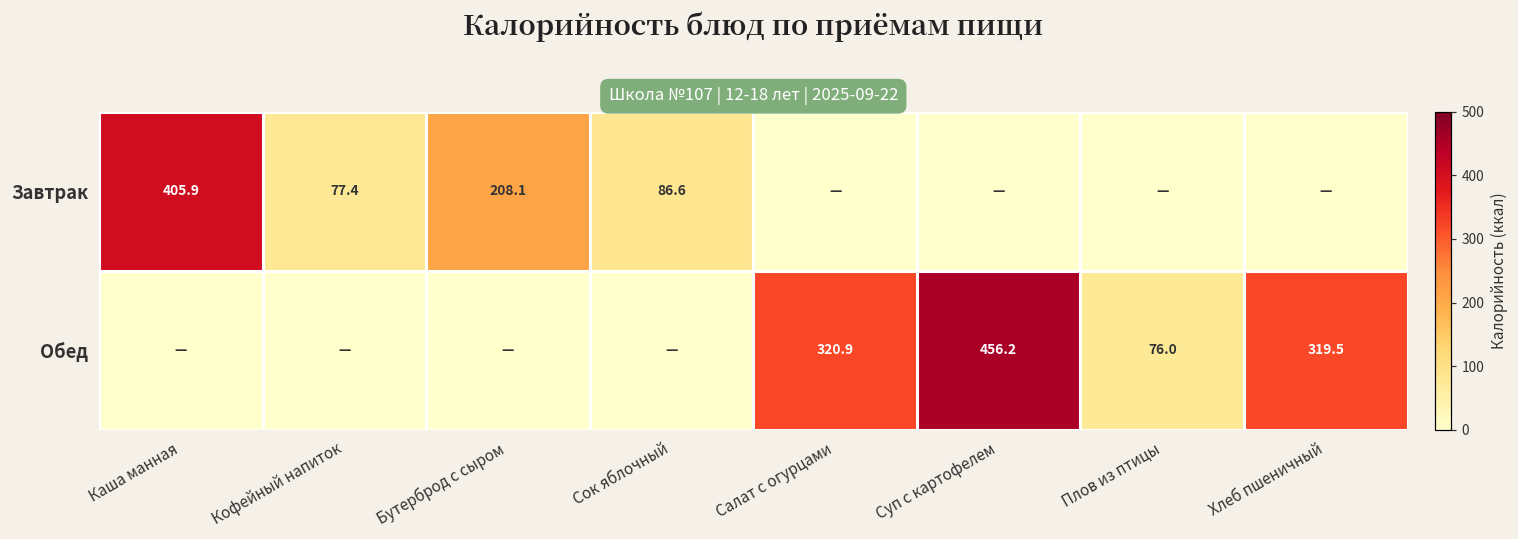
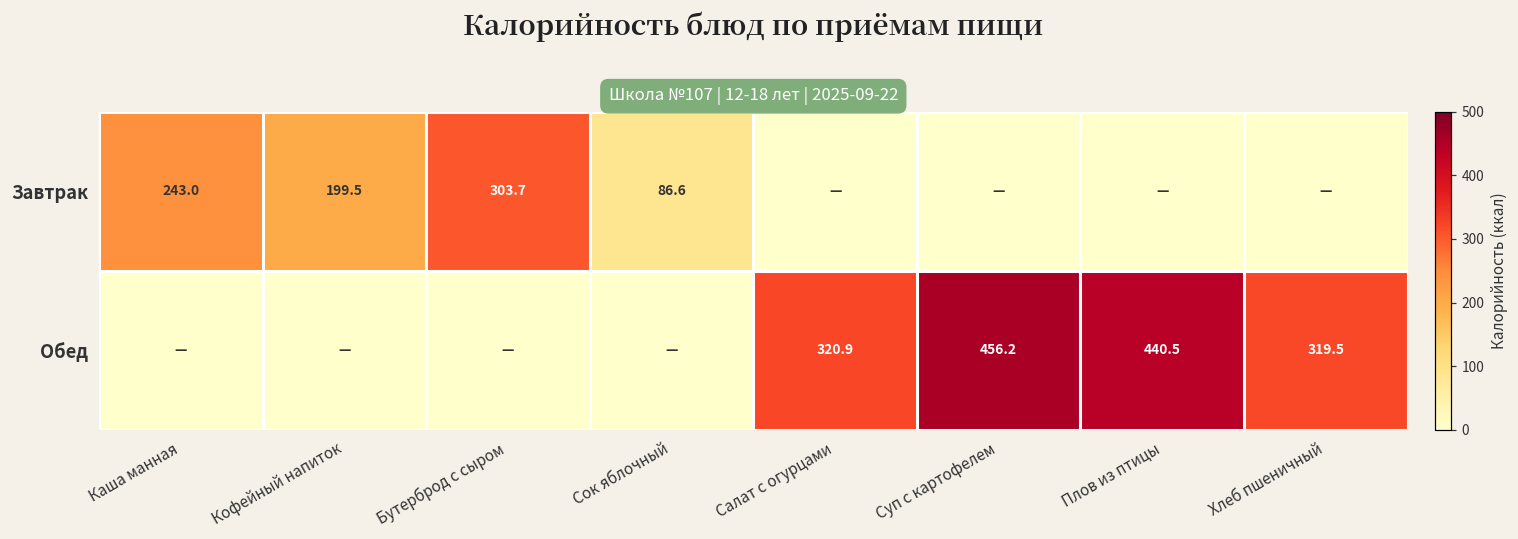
Завтрак, Каша манная: 405.9 -> 243.0
Завтрак, Кофейный напиток: 77.4 -> 199.5
Завтрак, Бутерброд с сыром: 208.1 -> 303.7
Обед, Плов из птицы: 76.0 -> 440.5
